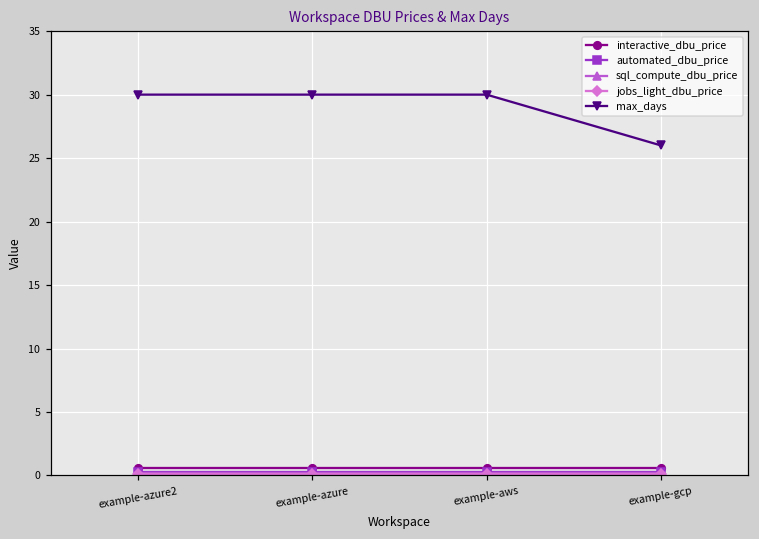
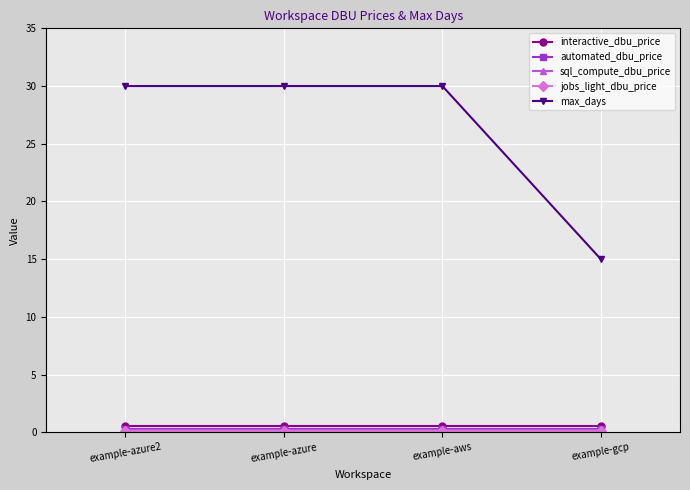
max_days, example-gcp: 26 -> 15
